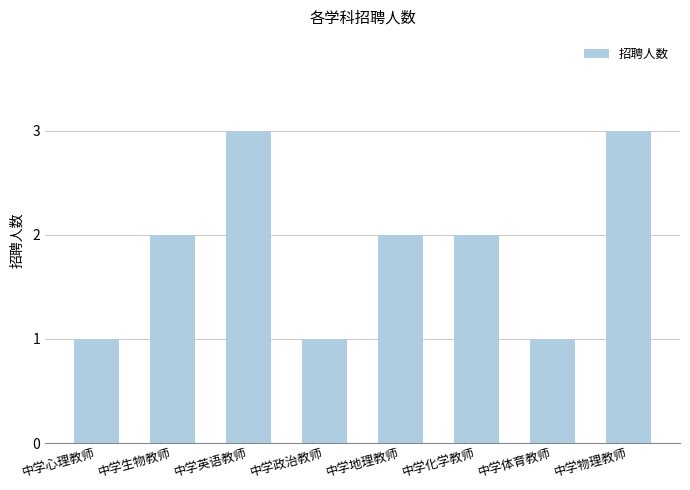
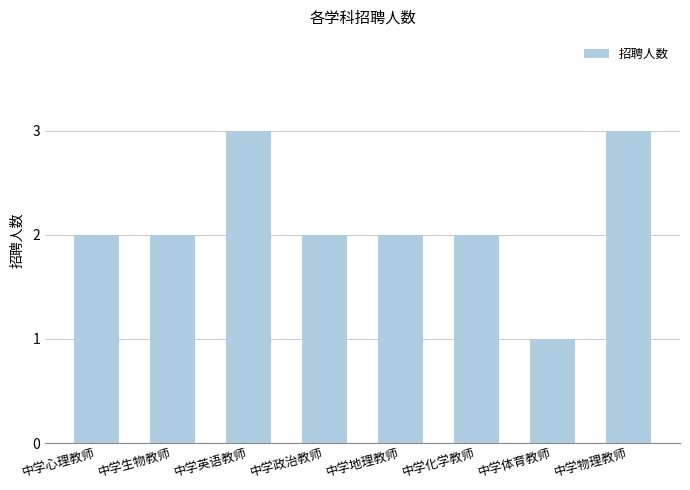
中学心理教师: 1 -> 2
中学政治教师: 1 -> 2
